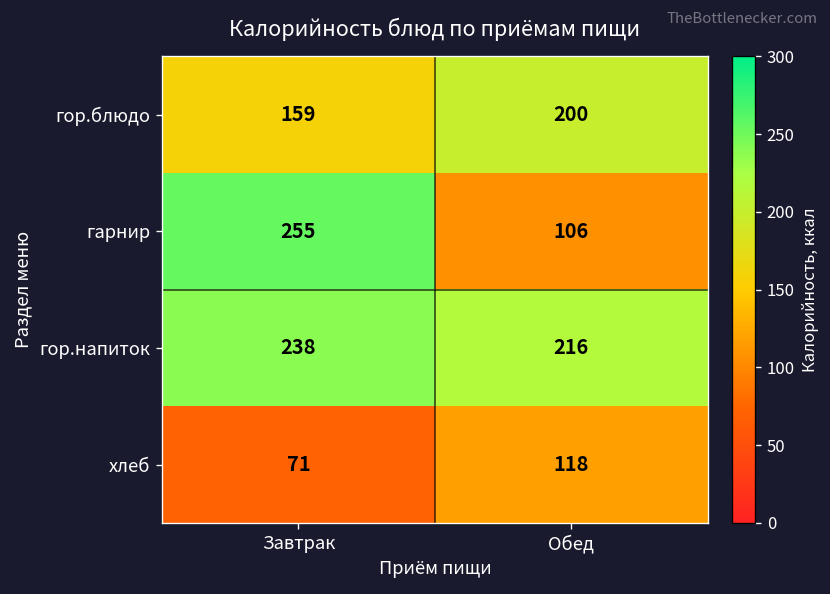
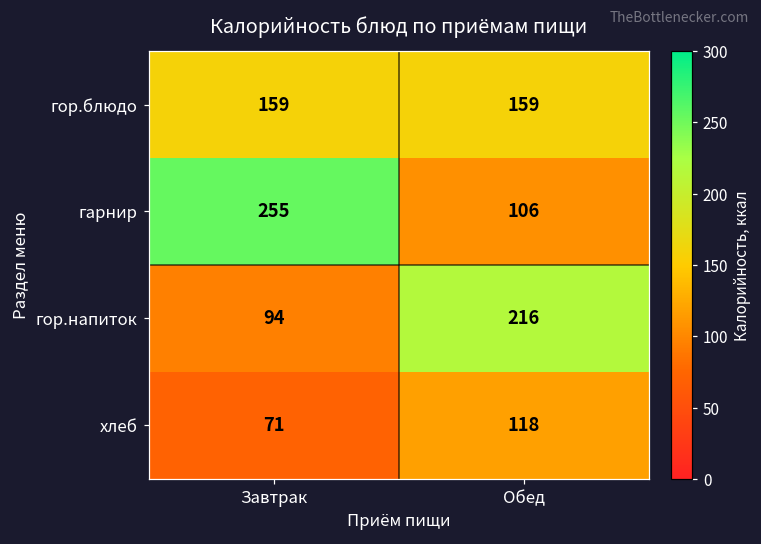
гор.блюдо, Обед: 200 -> 159
гор.напиток, Завтрак: 238 -> 94
